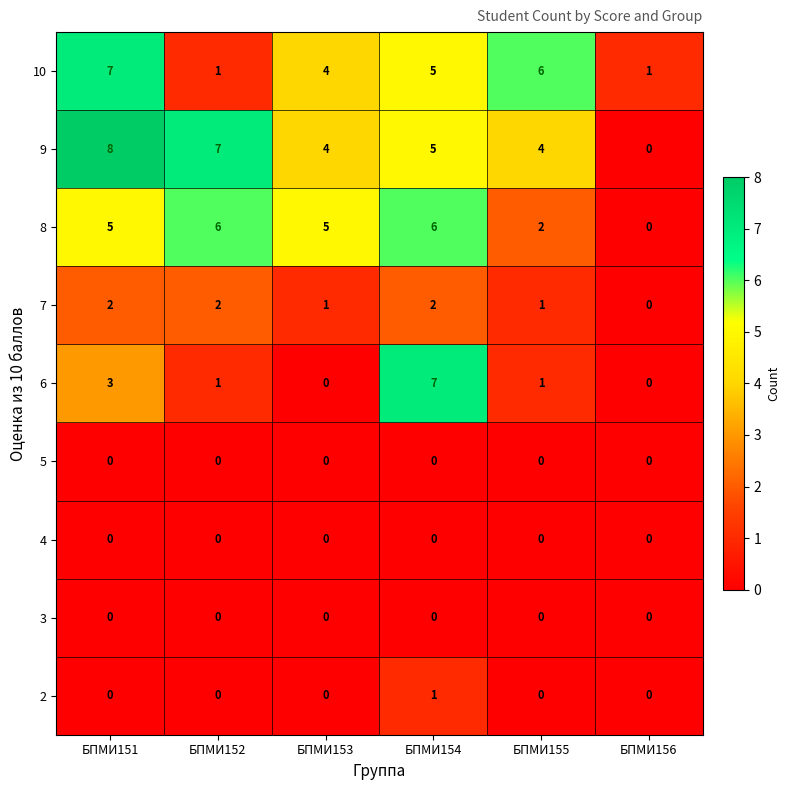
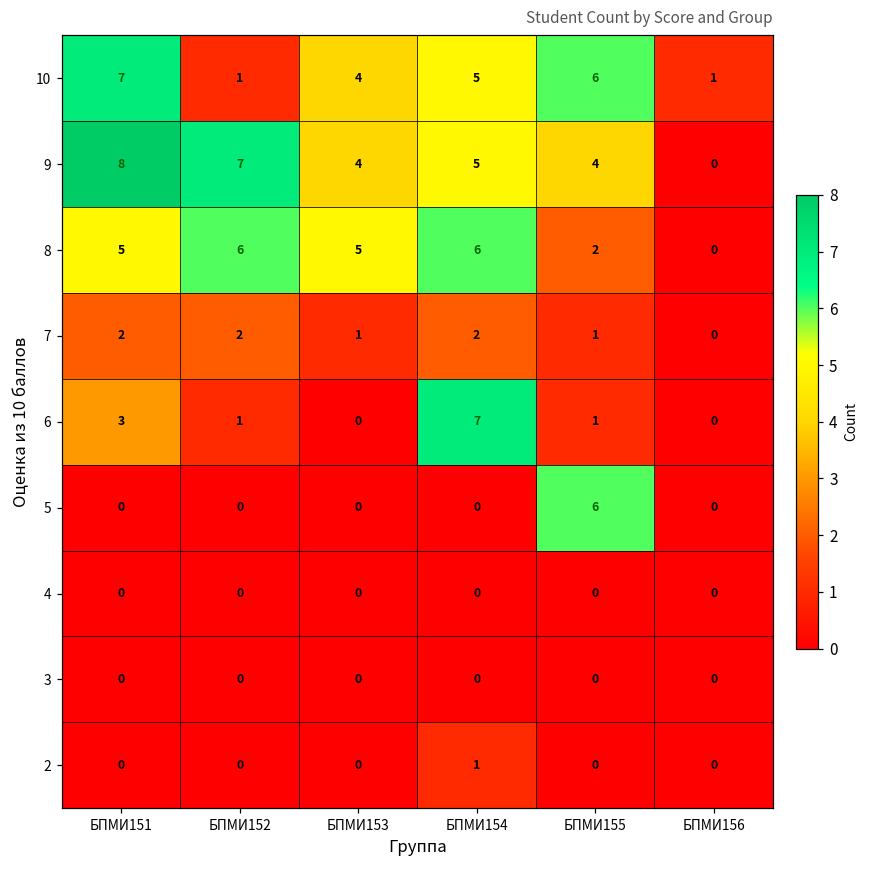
5, БПМИ155: 0 -> 6
